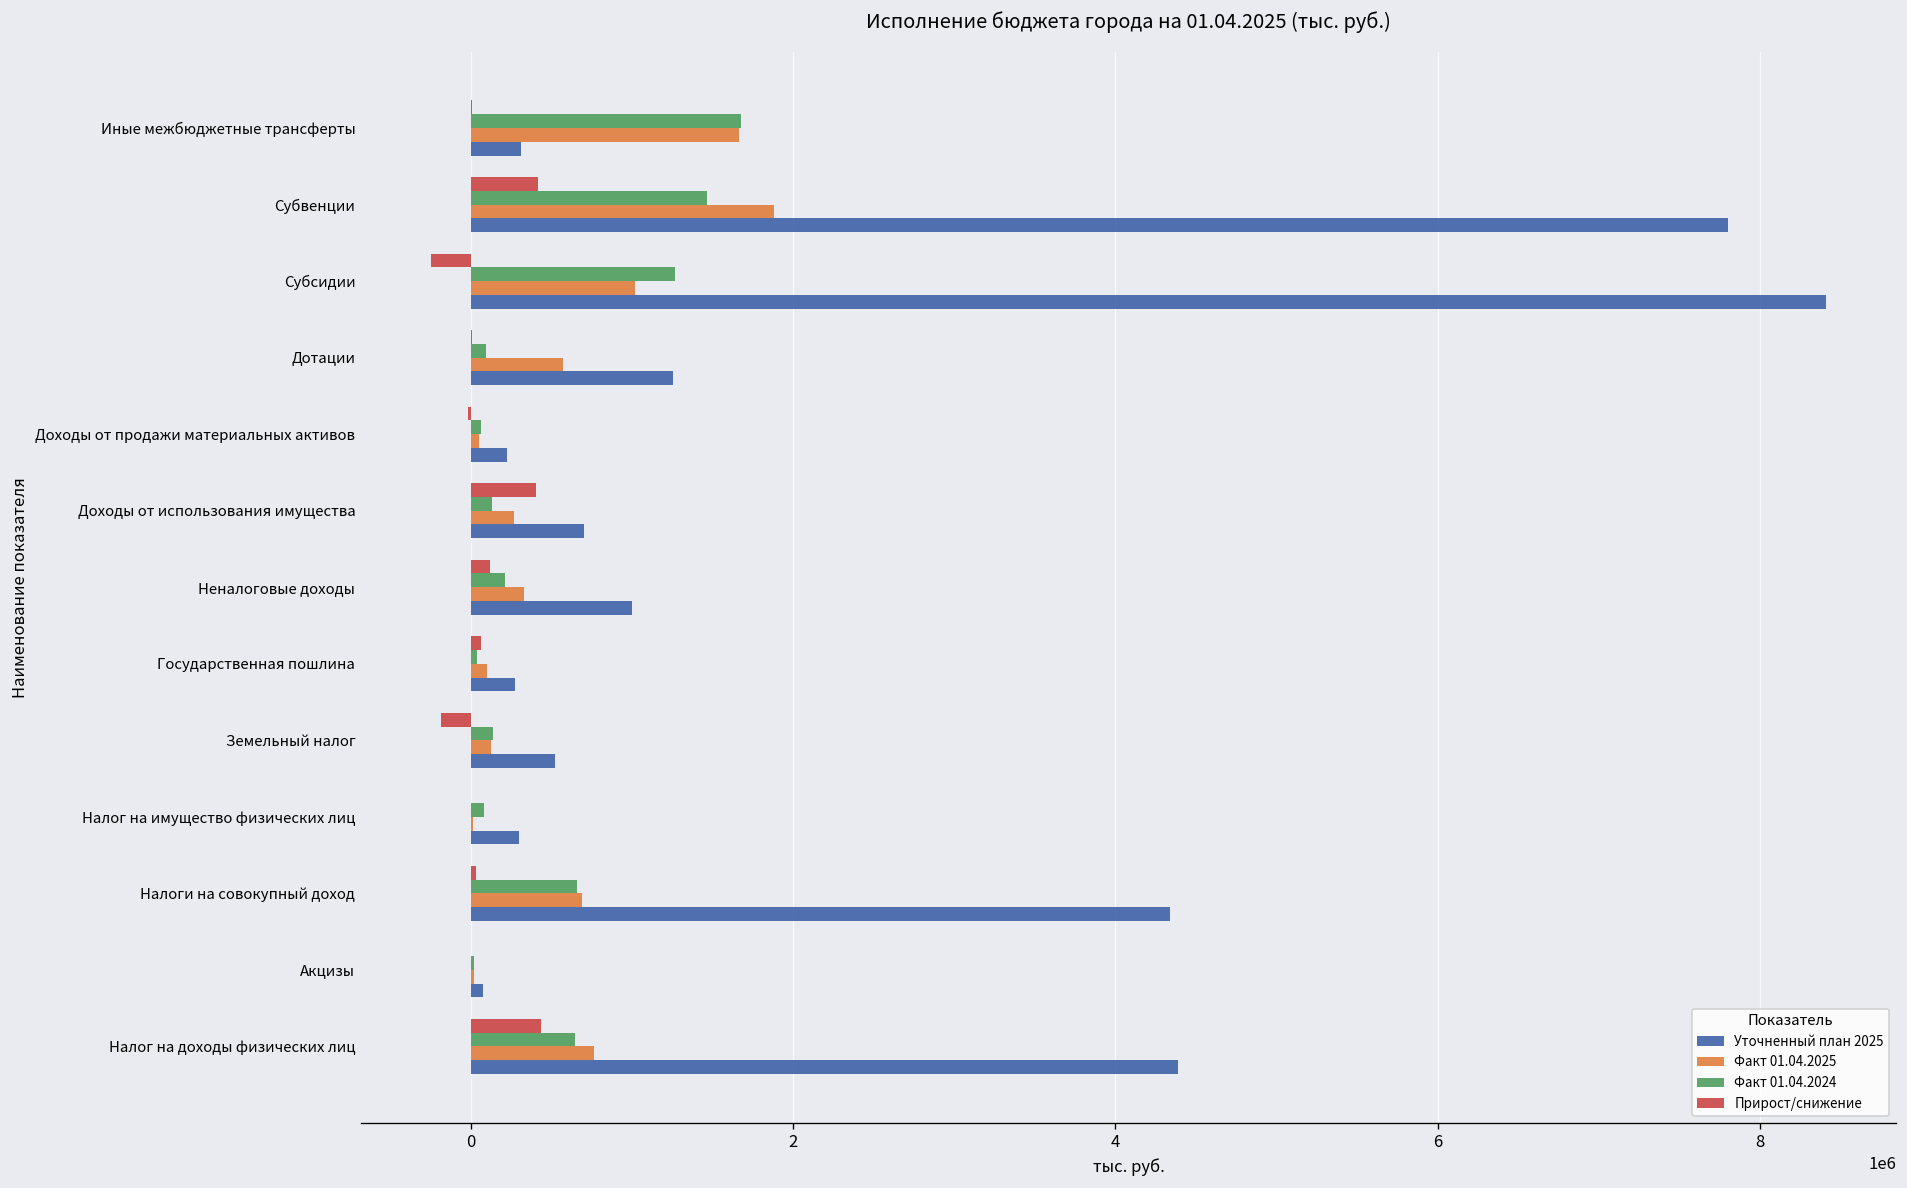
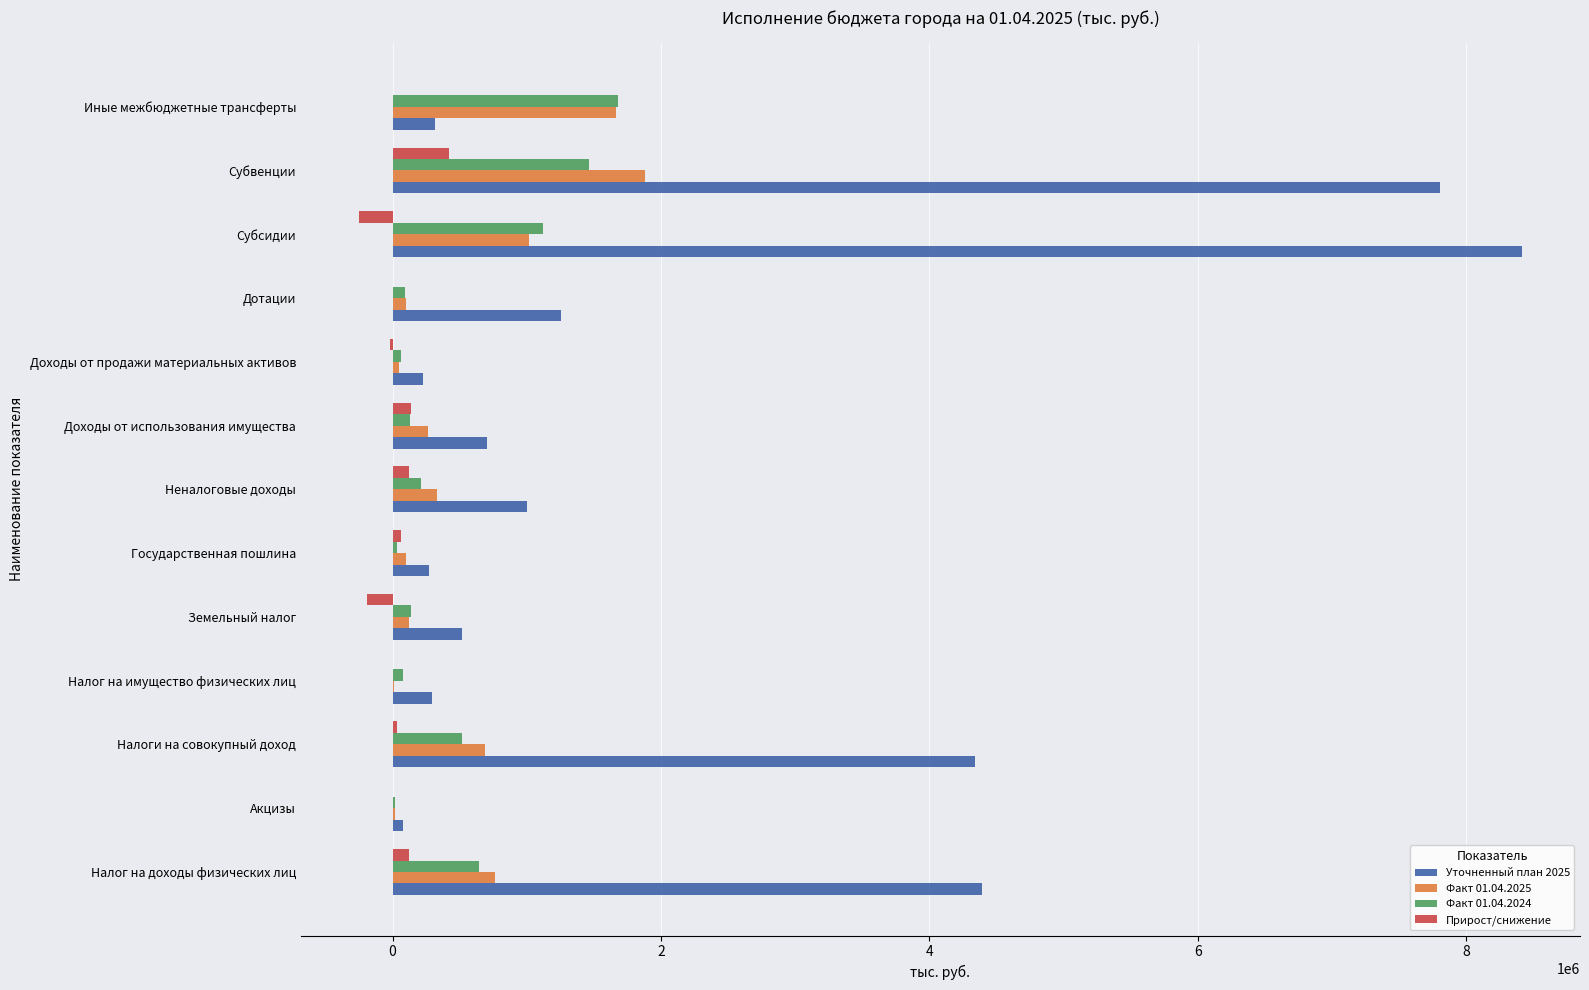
Факт 01.04.2024, Субсидии: 1270000 -> 1120000
Факт 01.04.2025, Дотации: 570000 -> 100000
Прирост/снижение, Доходы от использования имущества: 400000 -> 140000
Факт 01.04.2024, Налоги на совокупный доход: 660000 -> 520000
Прирост/снижение, Налог на доходы физических лиц: 440000 -> 120000
